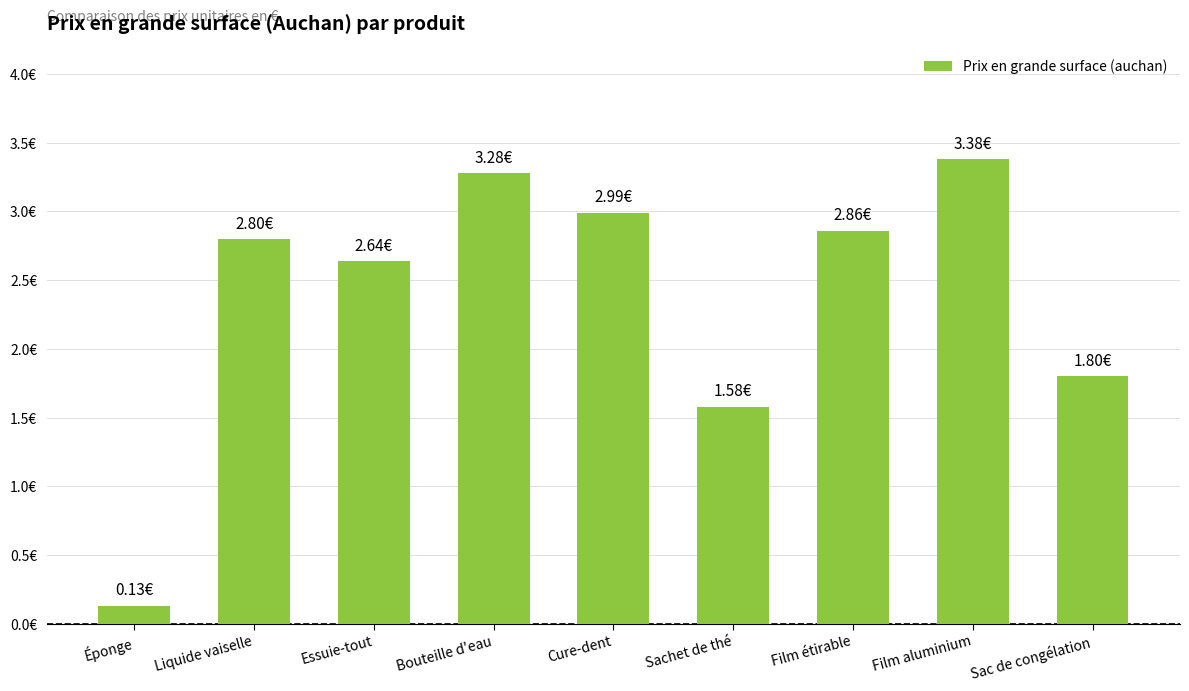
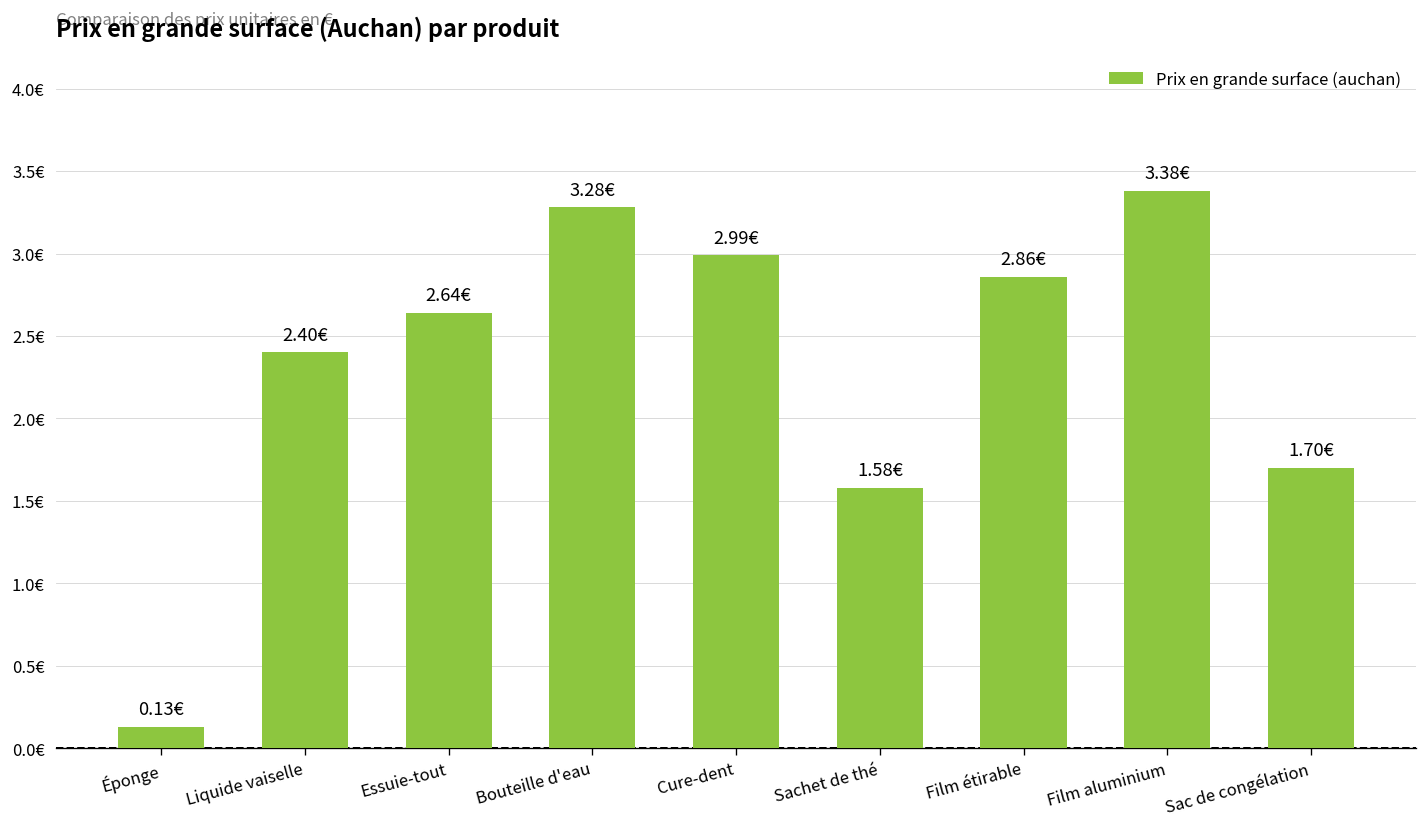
Liquide vaiselle: 2.80€ -> 2.40€
Sac de congélation: 1.80€ -> 1.70€
